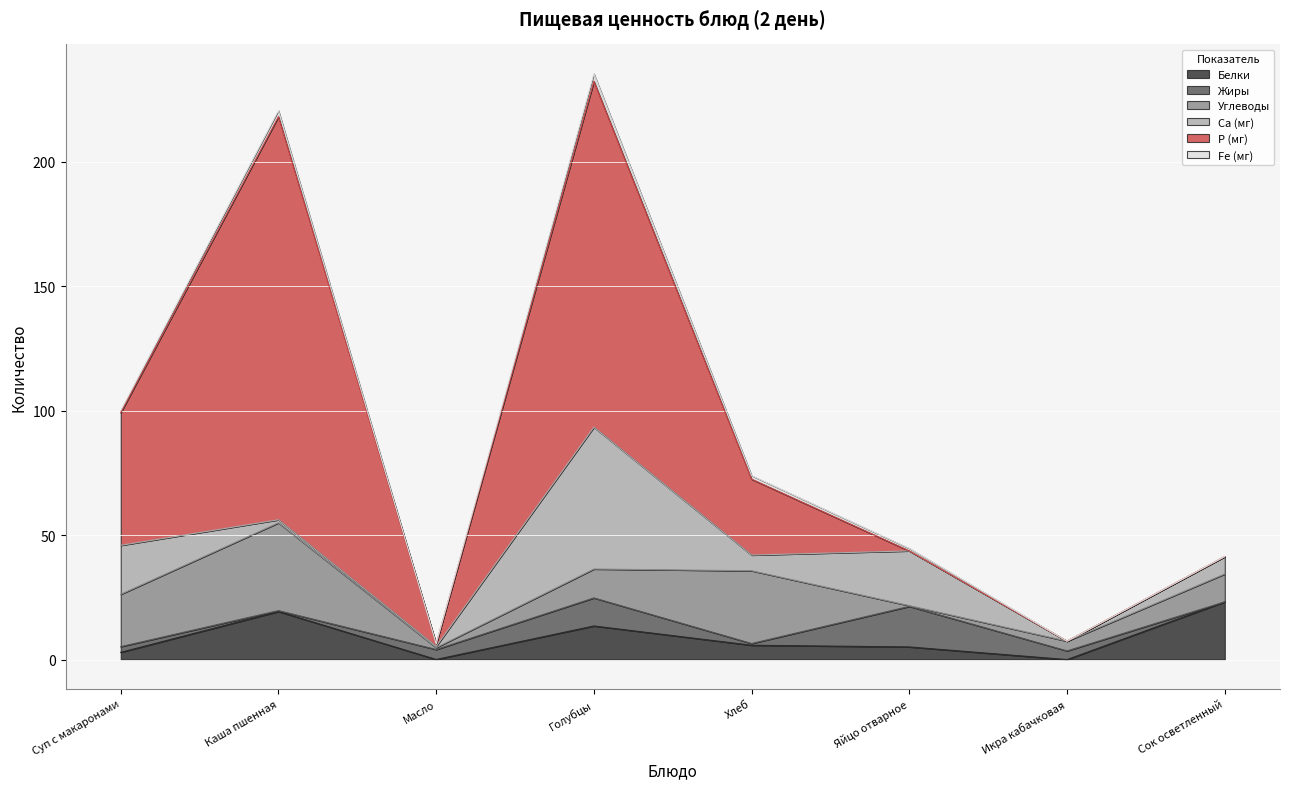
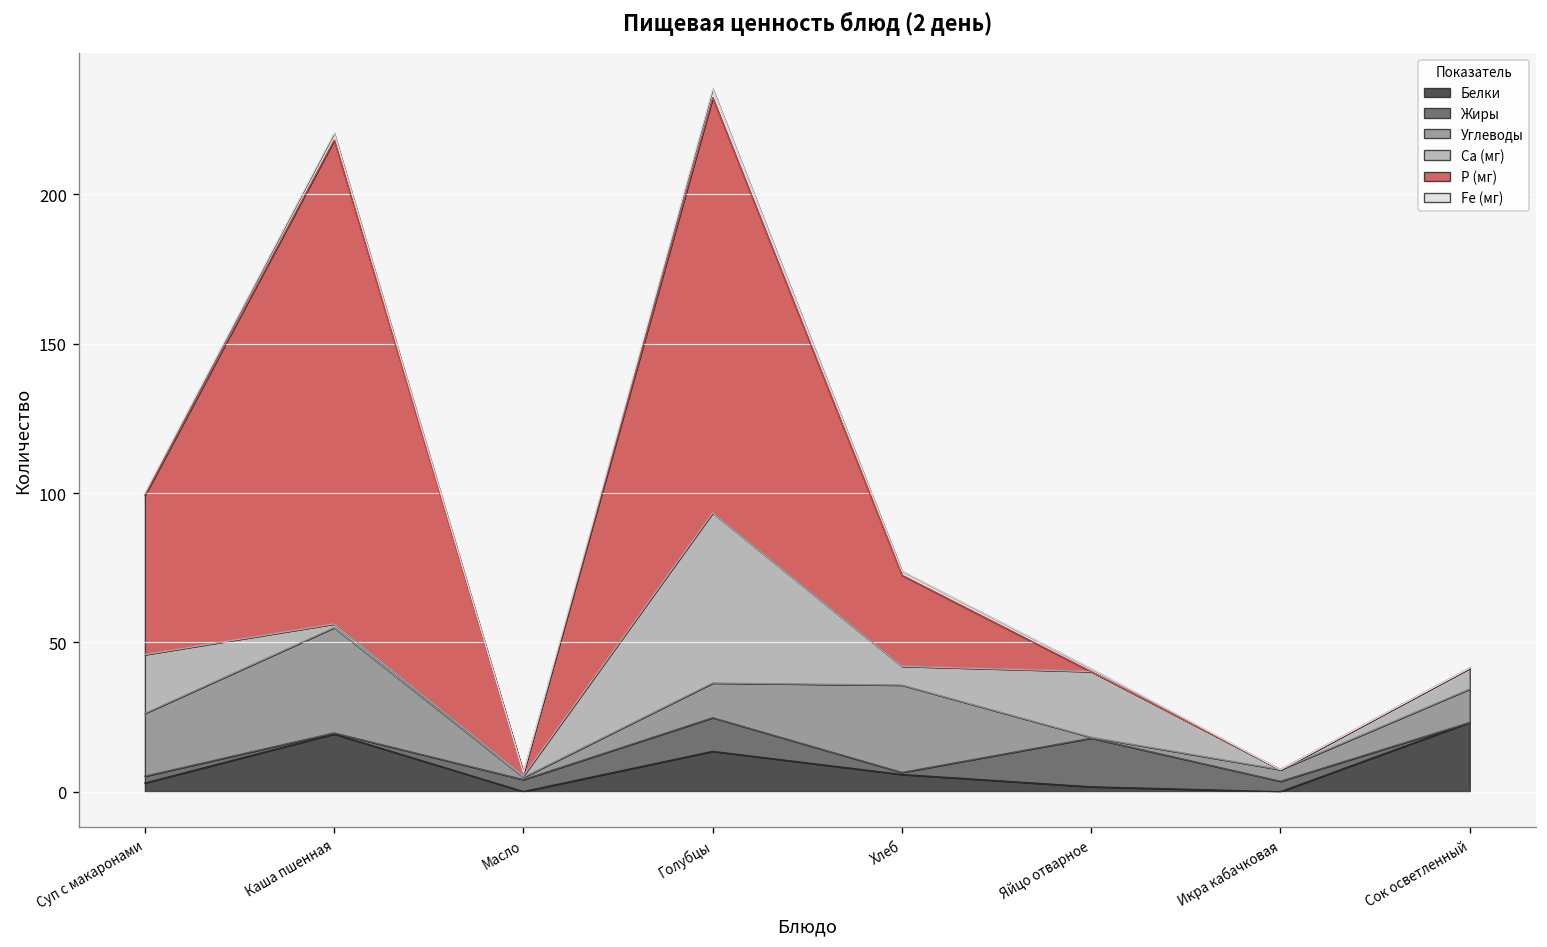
Белки, Яйцо отварное: 5 -> 2
